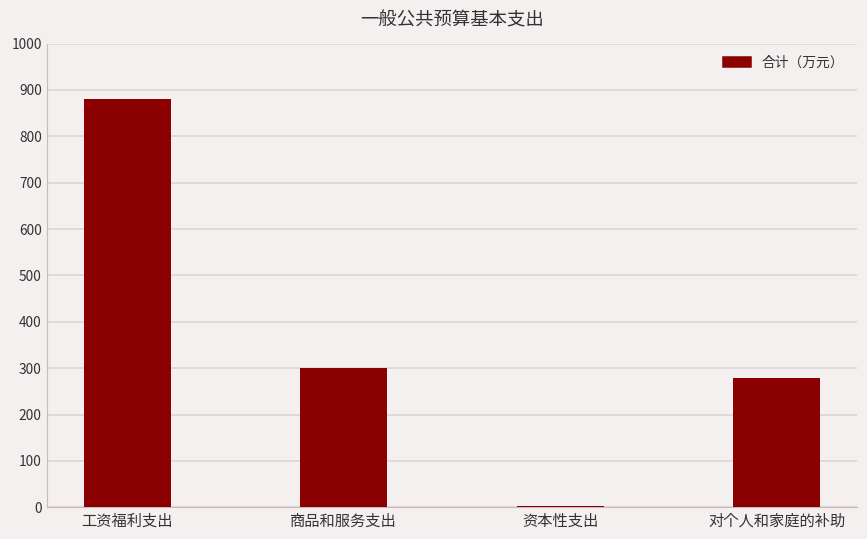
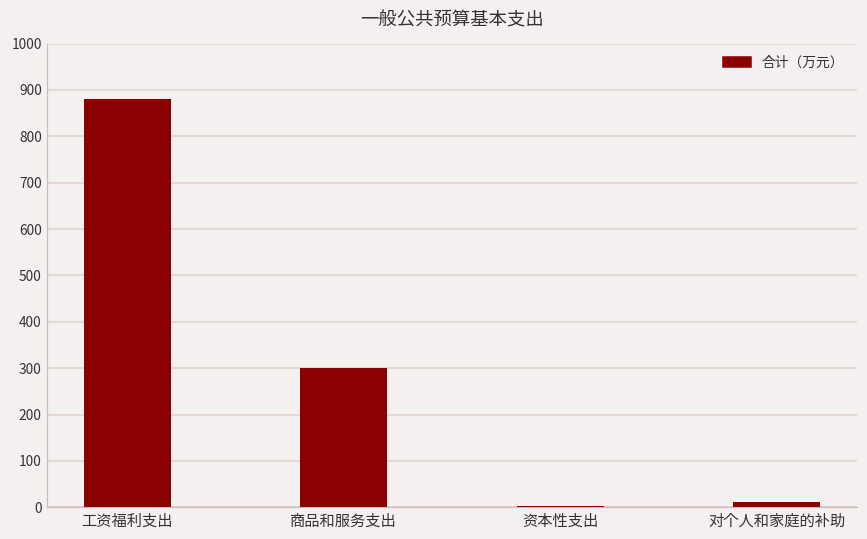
对个人和家庭的补助: 280 -> 10
